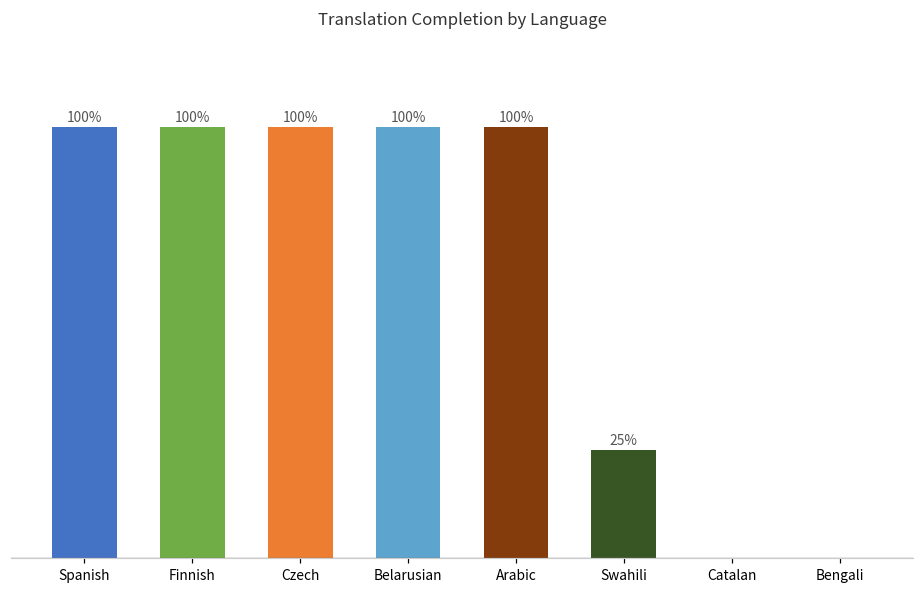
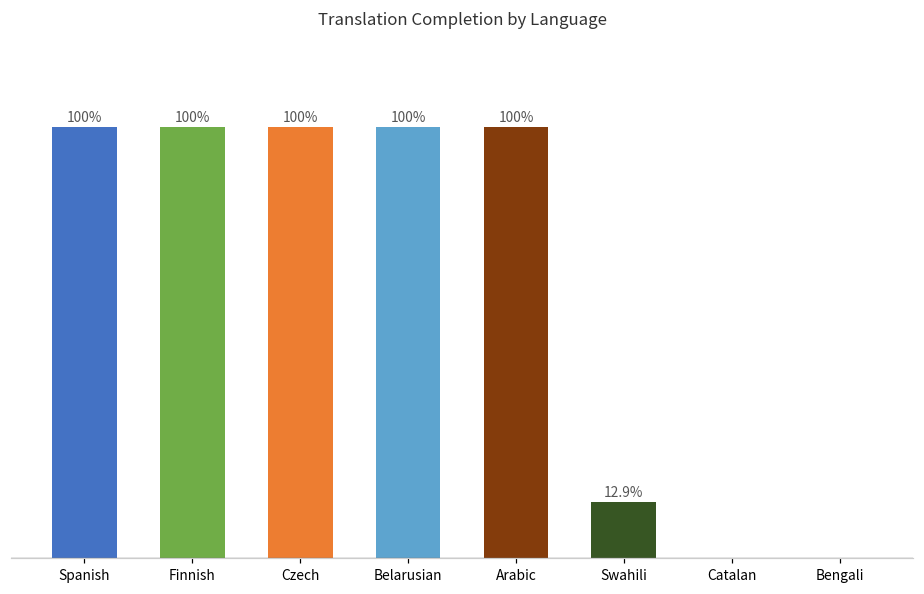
Swahili: 25% -> 12.9%
